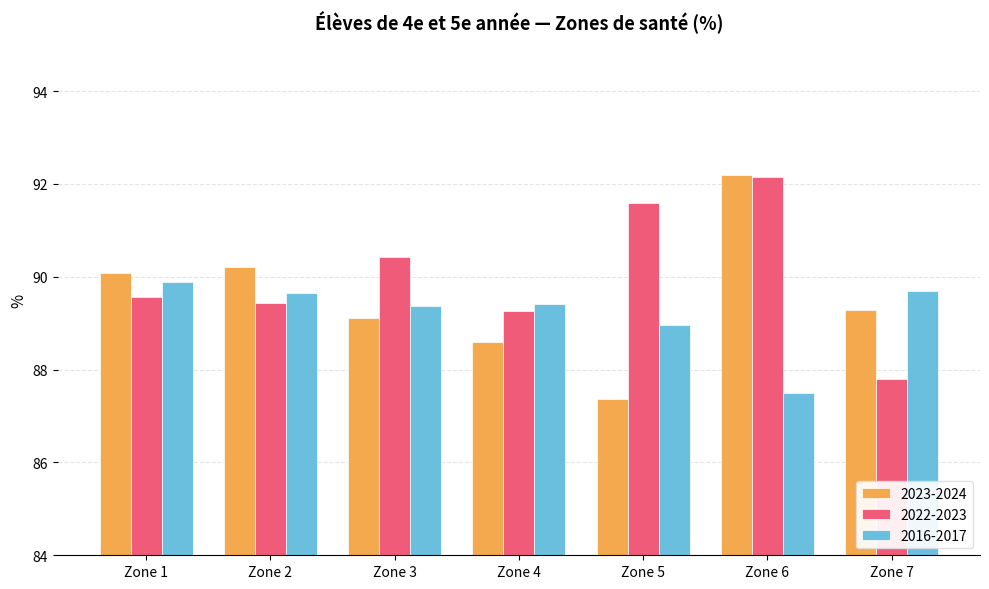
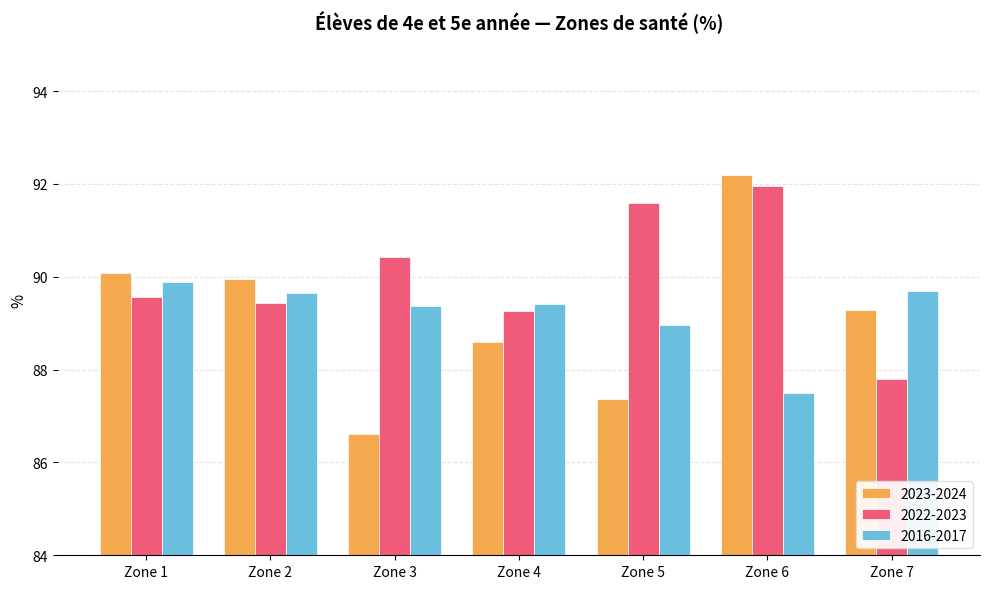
2023-2024, Zone 2: 90.2 -> 89.9
2023-2024, Zone 3: 89.1 -> 86.6
2022-2023, Zone 6: 92.1 -> 92.0
